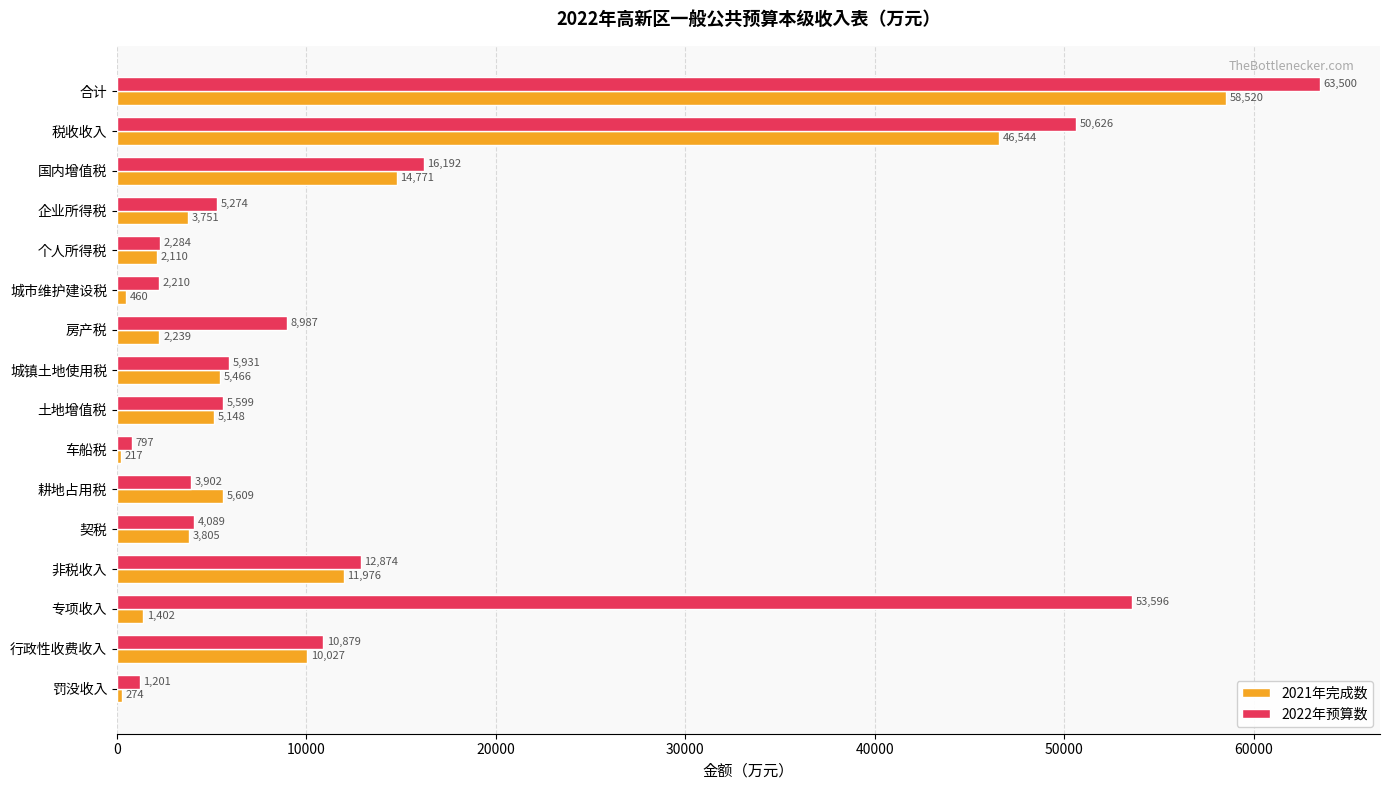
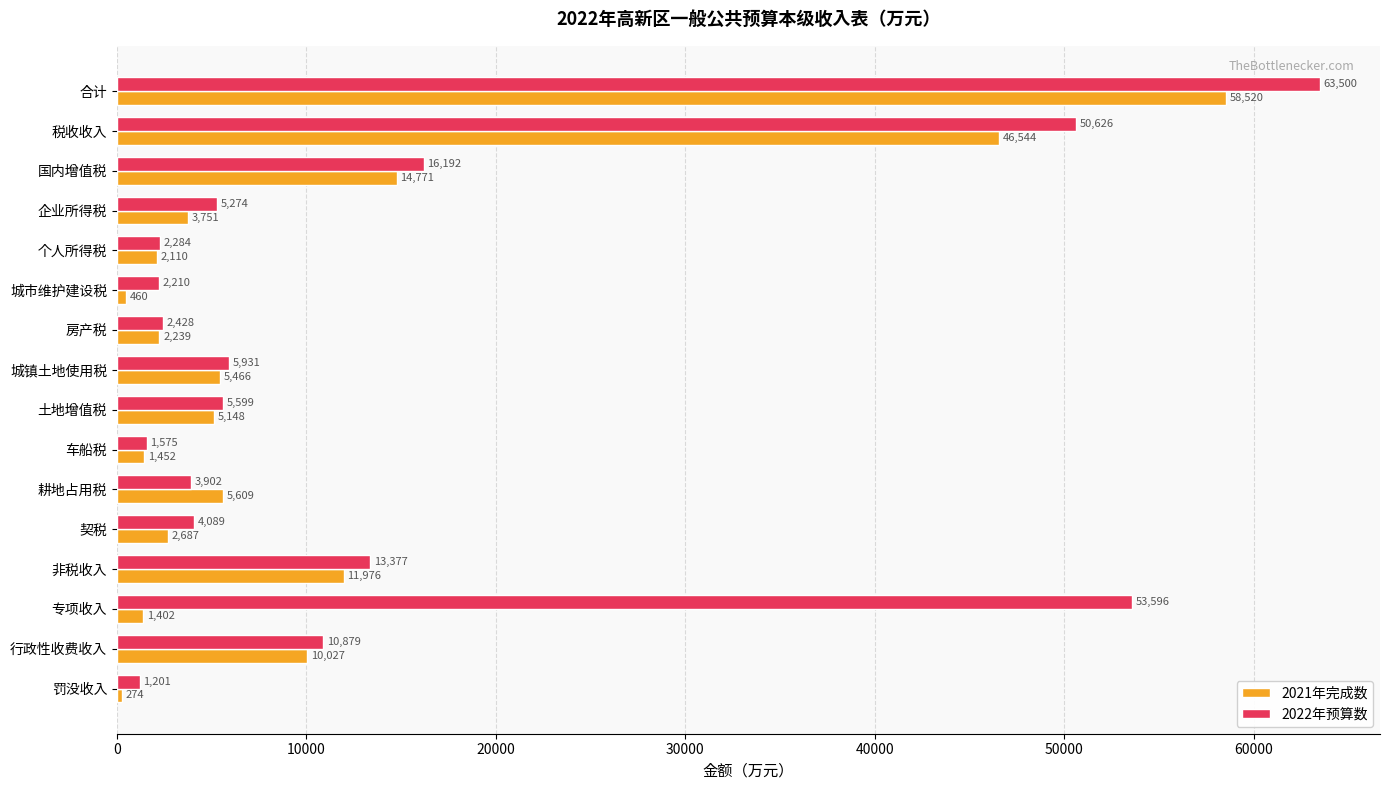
2022年预算数, 房产税: 8,987 -> 2,428
2022年预算数, 车船税: 797 -> 1,575
2021年完成数, 车船税: 217 -> 1,452
2021年完成数, 契税: 3,805 -> 2,687
2022年预算数, 非税收入: 12,874 -> 13,377
